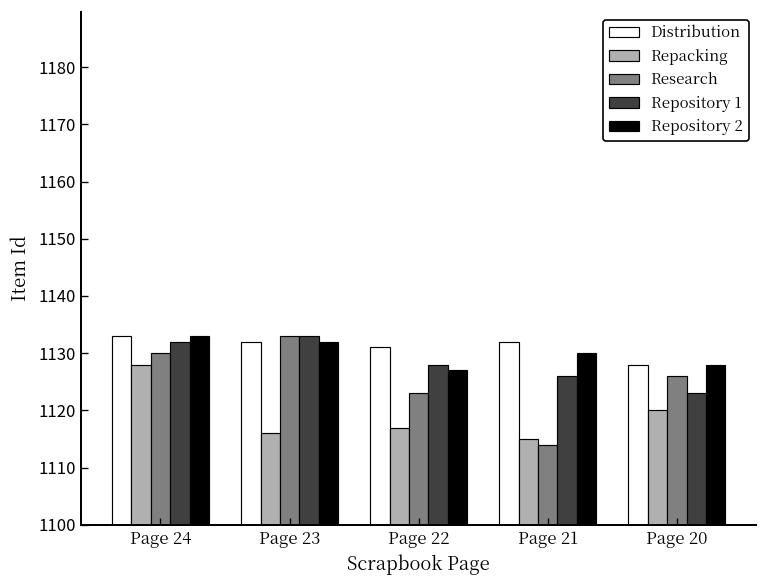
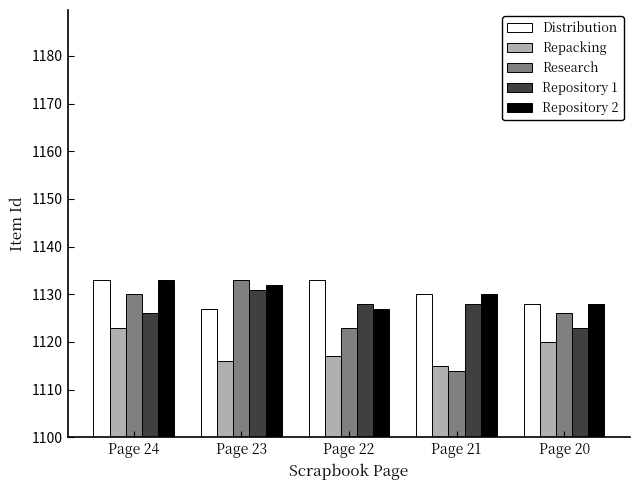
Repacking, Page 24: 1128 -> 1123
Repository 1, Page 24: 1132 -> 1126
Distribution, Page 23: 1132 -> 1127
Repository 1, Page 23: 1133 -> 1131
Distribution, Page 22: 1131 -> 1133
Distribution, Page 21: 1132 -> 1130
Repository 1, Page 21: 1126 -> 1128
